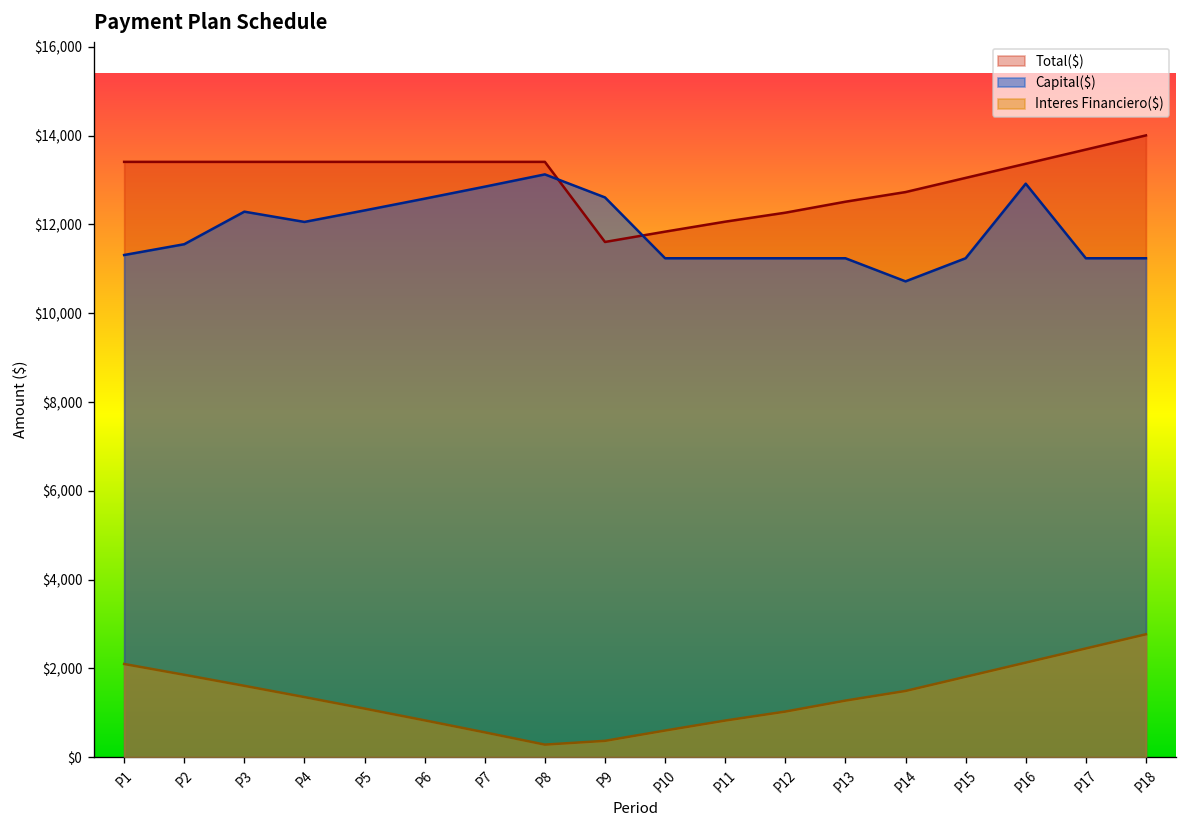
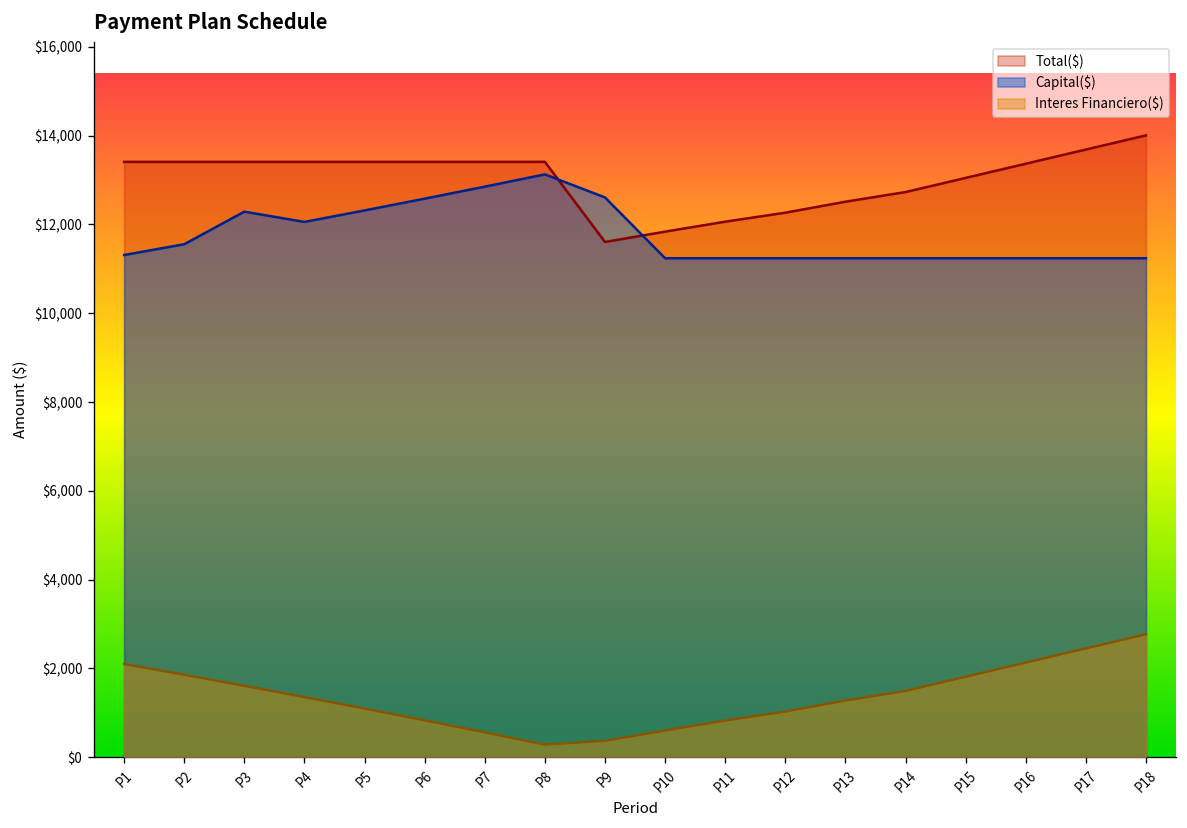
Capital($), P14: $10,700 -> $11,200
Capital($), P16: $12,900 -> $11,200
